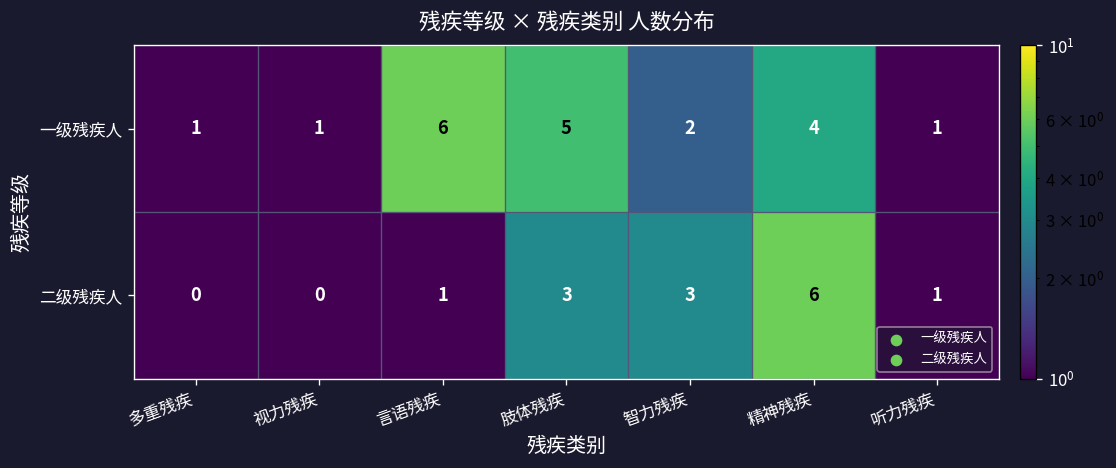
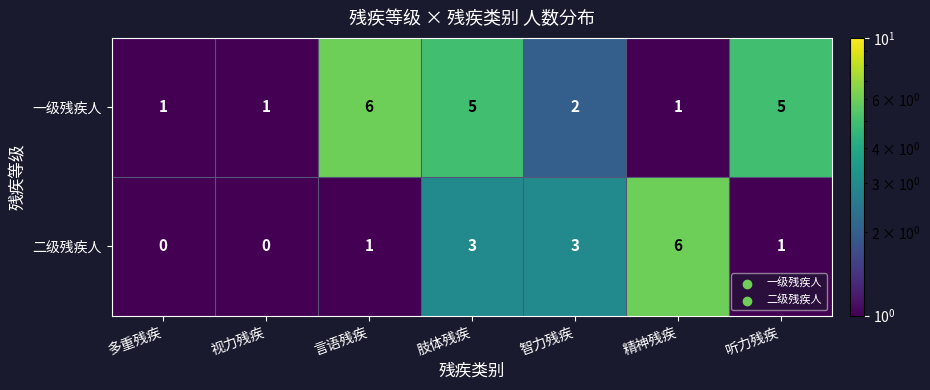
一级残疾人, 精神残疾: 4 -> 1
一级残疾人, 听力残疾: 1 -> 5
